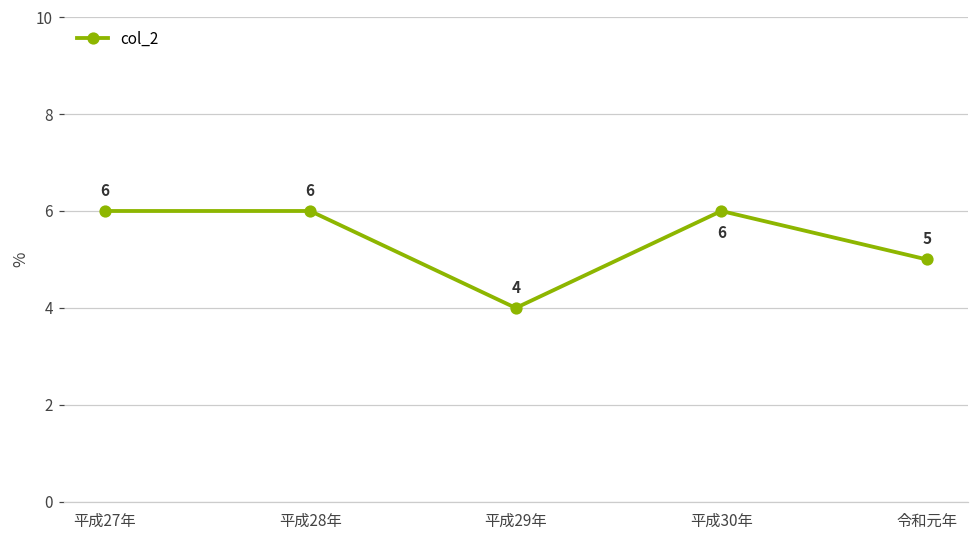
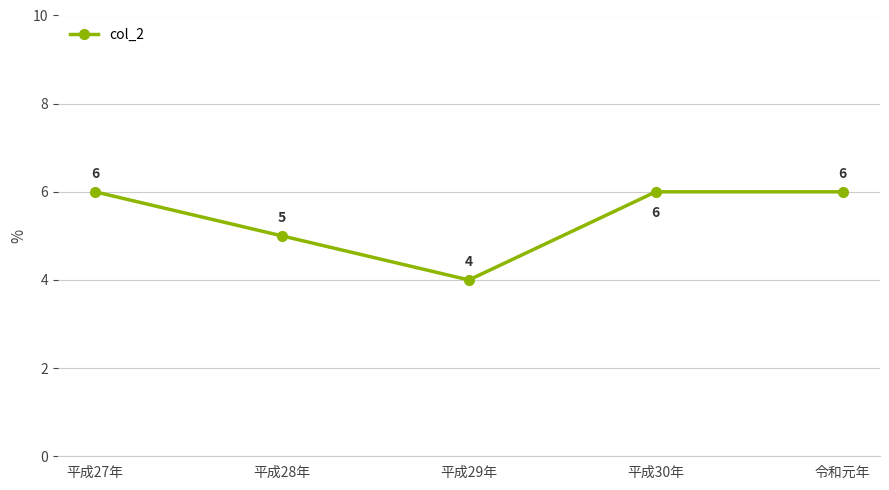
平成28年: 6 -> 5
令和元年: 5 -> 6
